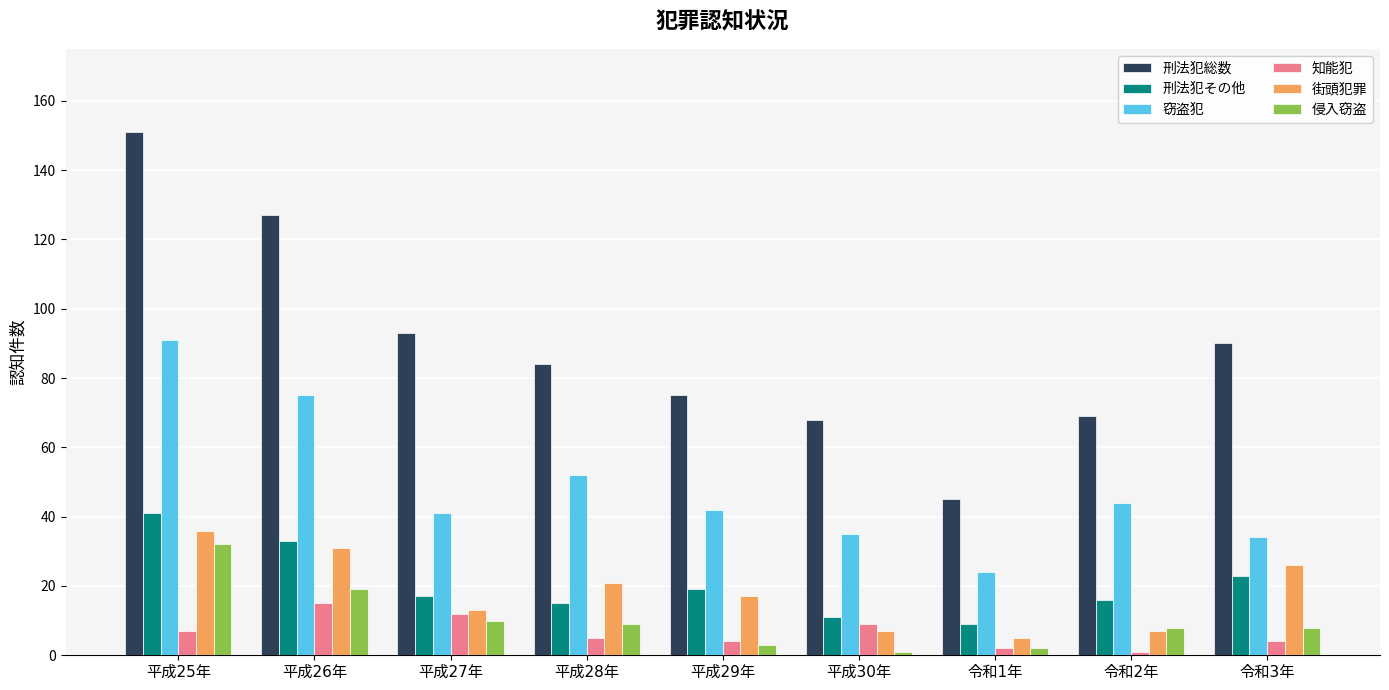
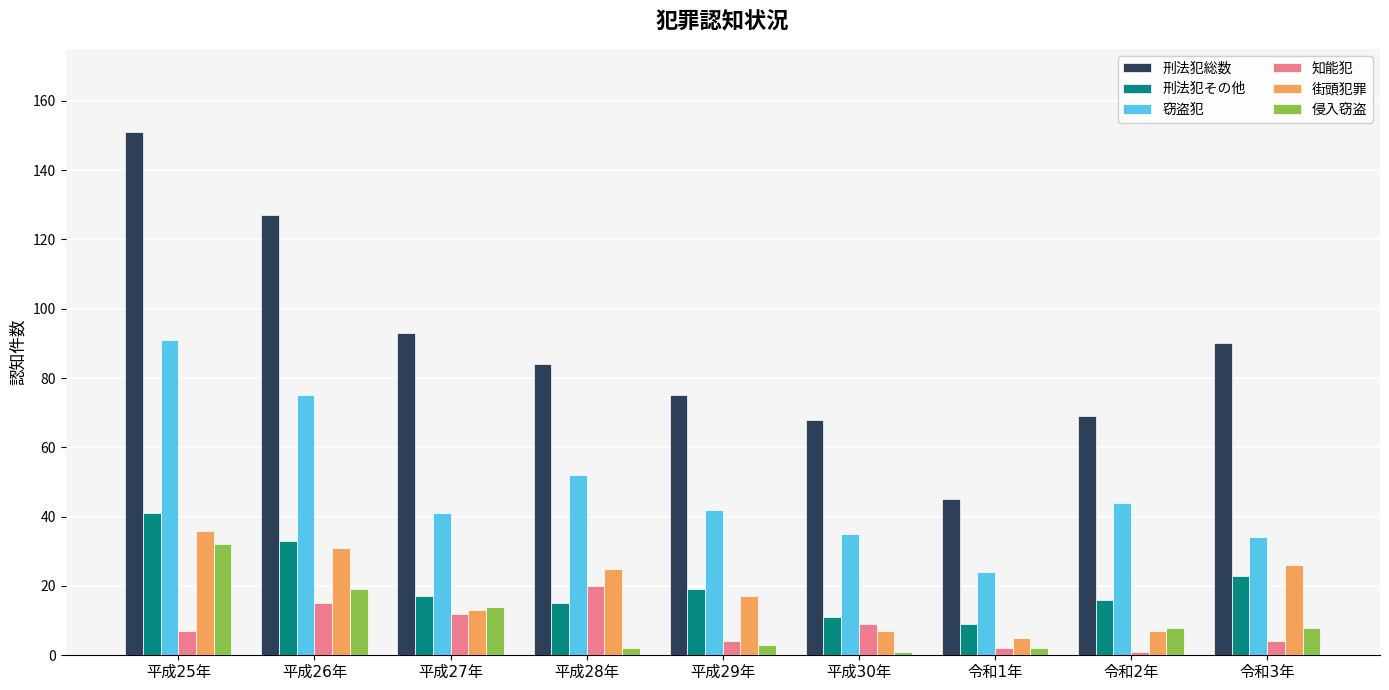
侵入窃盗, 平成27年: 10 -> 14
知能犯, 平成28年: 5 -> 20
街頭犯罪, 平成28年: 21 -> 25
侵入窃盗, 平成28年: 9 -> 2
